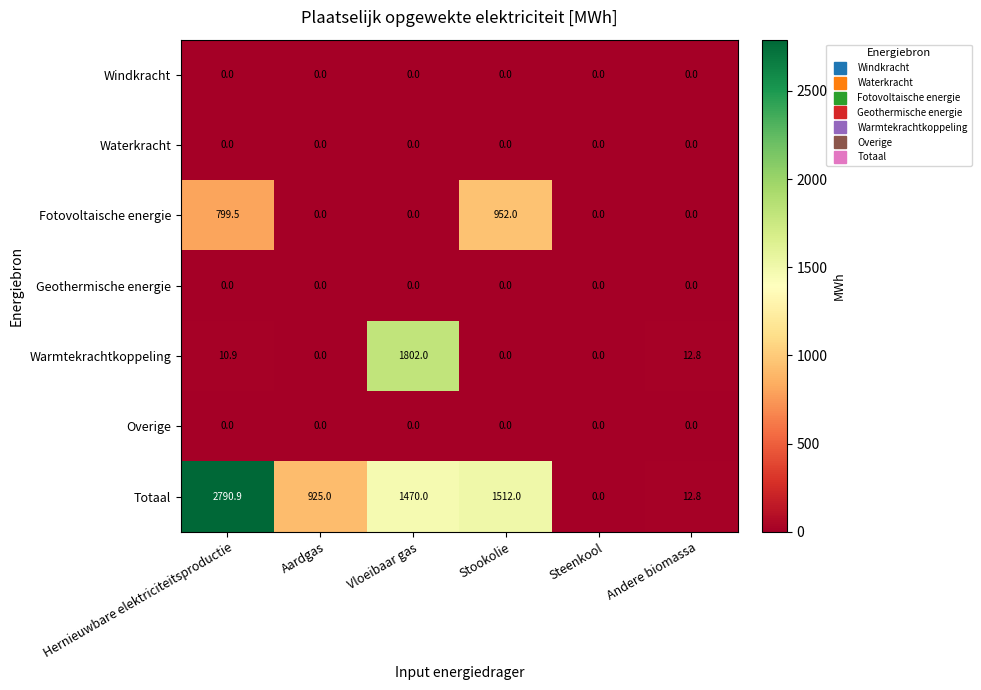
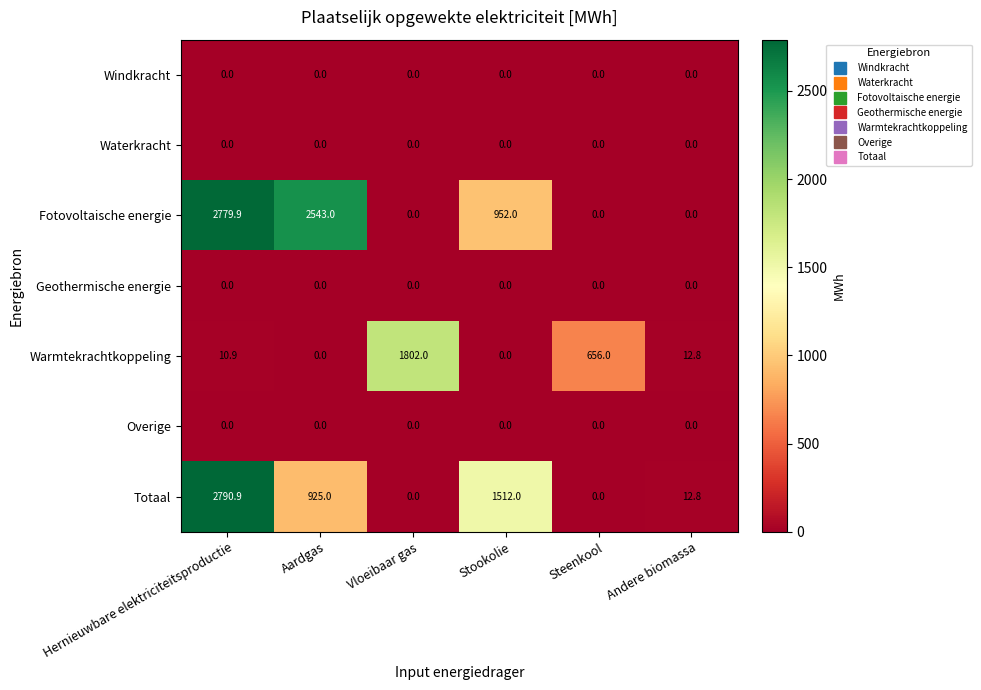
Fotovoltaische energie, Hernieuwbare elektriciteitsproductie: 799.5 -> 2779.9
Fotovoltaische energie, Aardgas: 0.0 -> 2543.0
Warmtekrachtkoppeling, Steenkool: 0.0 -> 656.0
Totaal, Vloeibaar gas: 1470.0 -> 0.0
